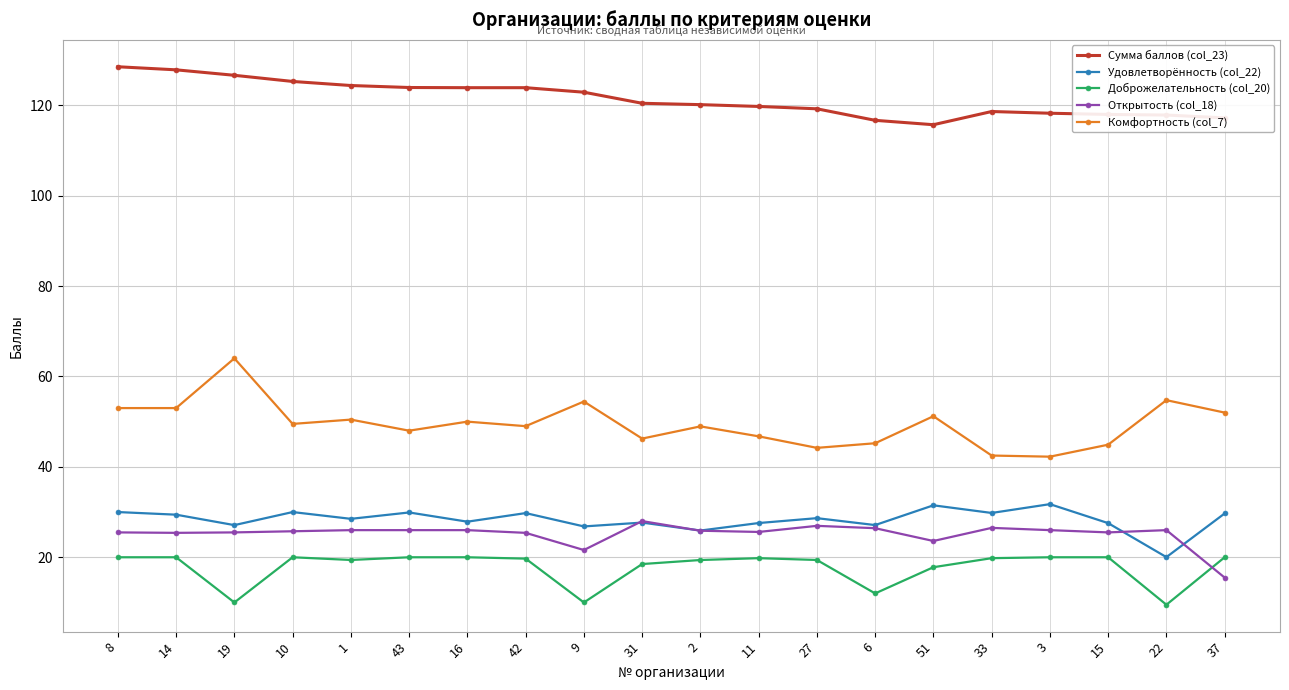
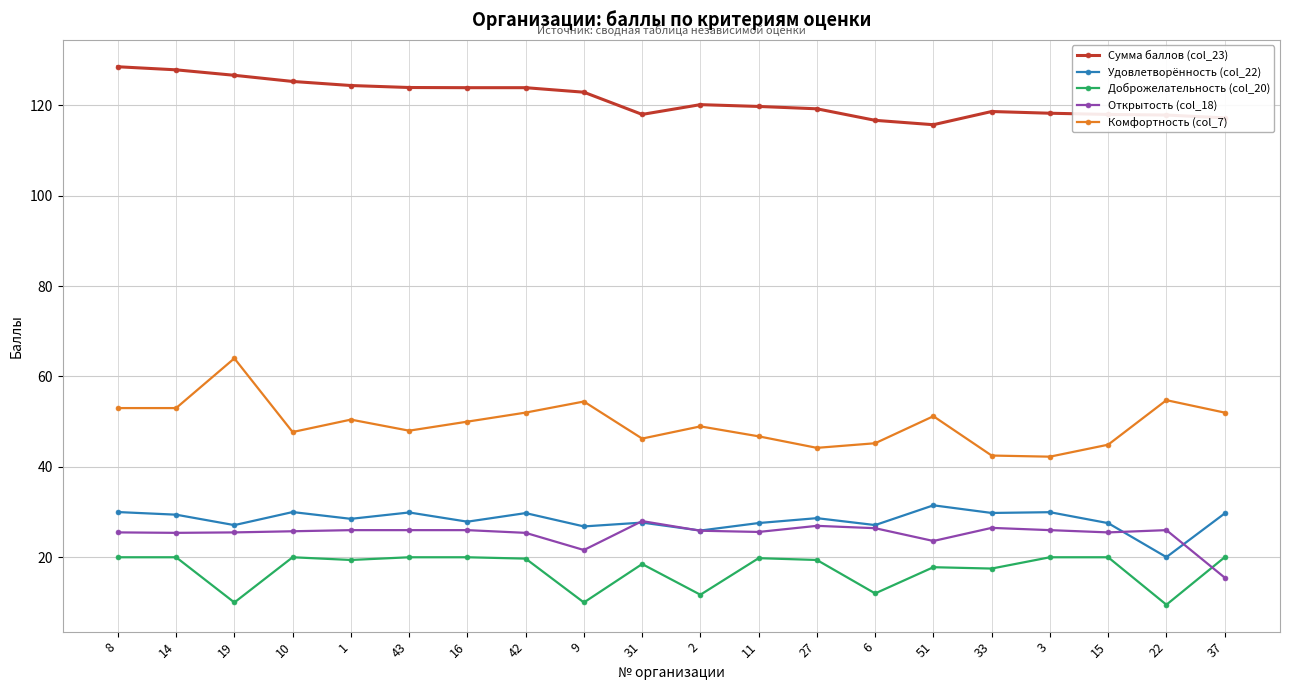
Комфортность (col_7), 10: 50 -> 48
Комфортность (col_7), 42: 49 -> 52
Сумма баллов (col_23), 31: 120 -> 118
Доброжелательность (col_20), 2: 19 -> 12
Доброжелательность (col_20), 33: 20 -> 18
Удовлетворённость (col_22), 3: 32 -> 30
